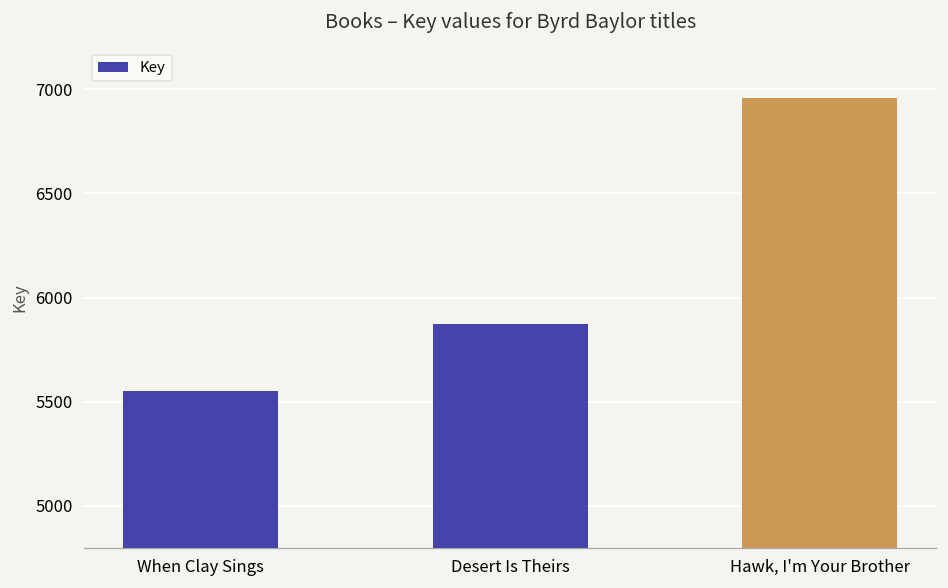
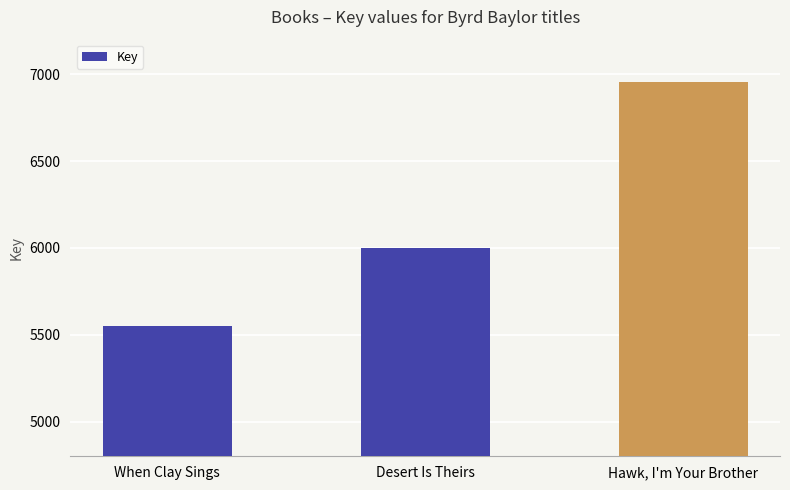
Desert Is Theirs: 5870 -> 6000
